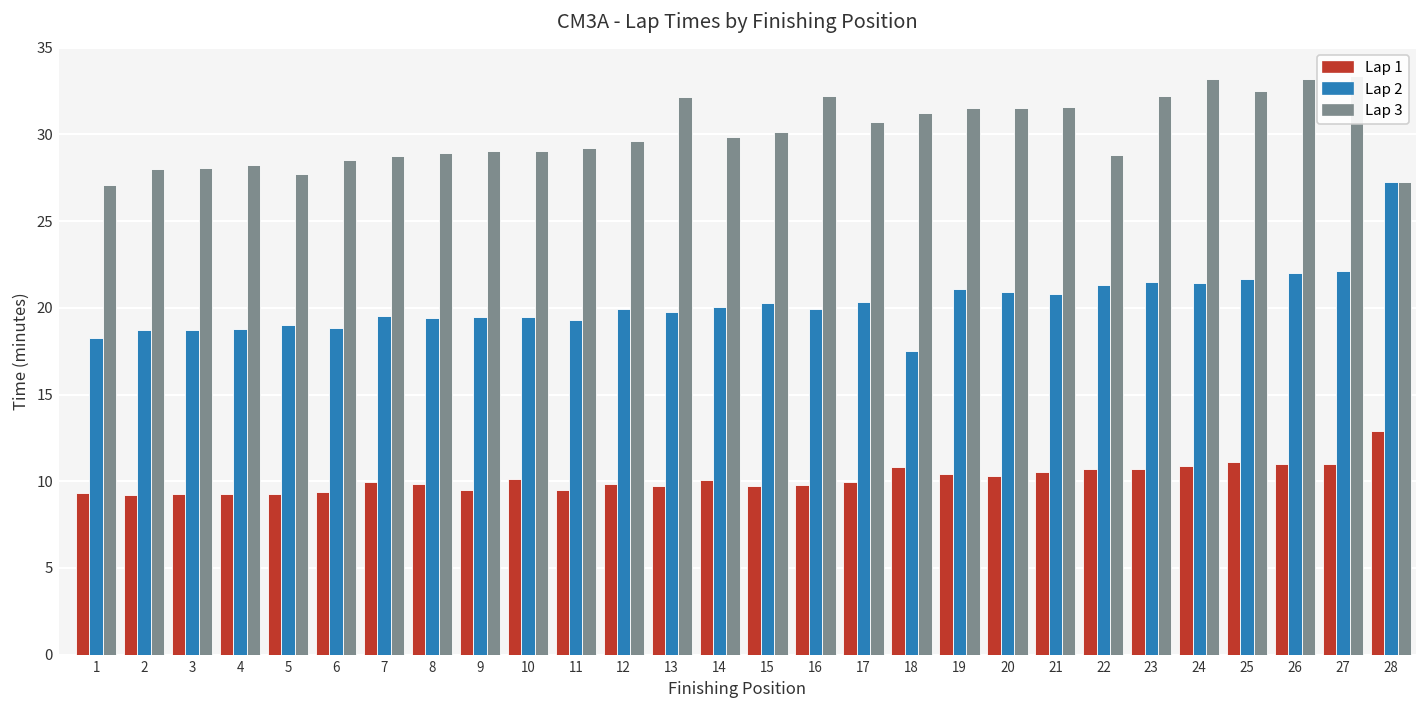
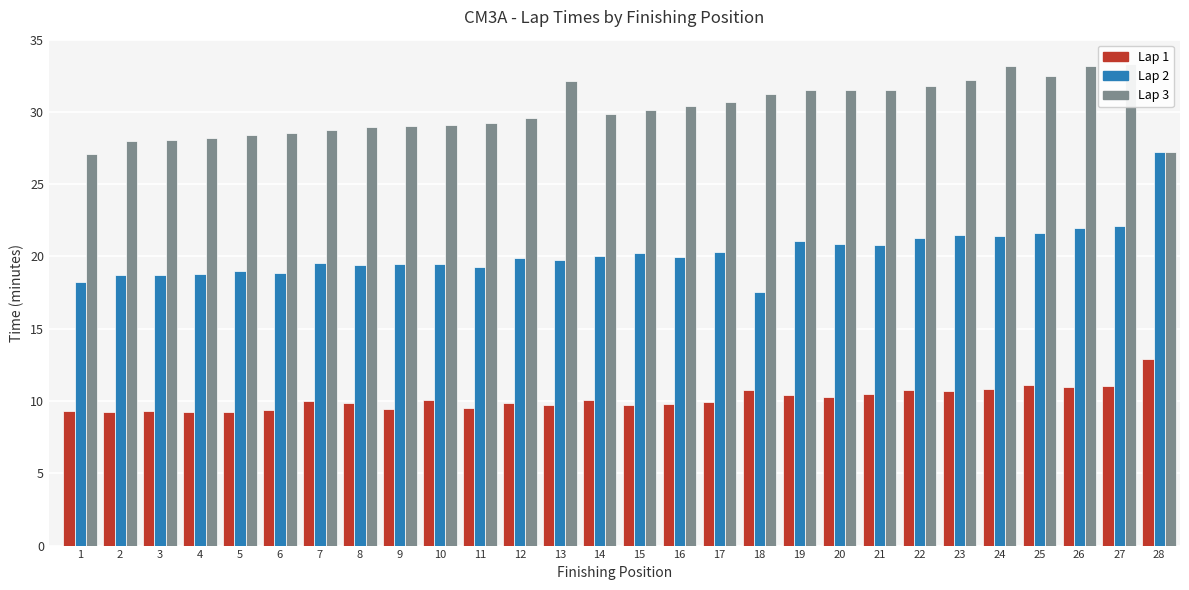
Lap 3, 5: 27.7 -> 28.4
Lap 3, 16: 32.2 -> 30.4
Lap 3, 22: 28.8 -> 31.8
